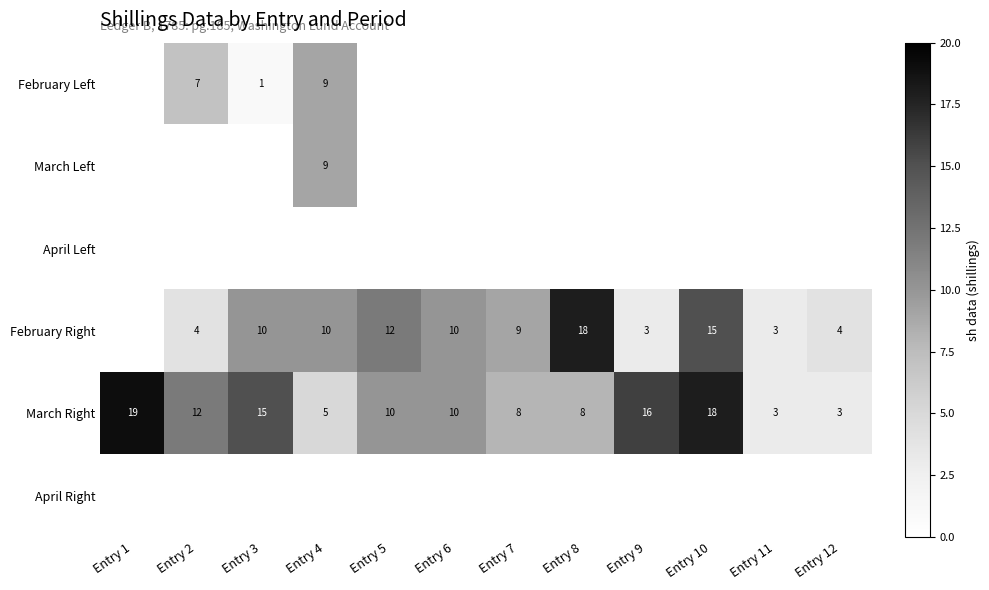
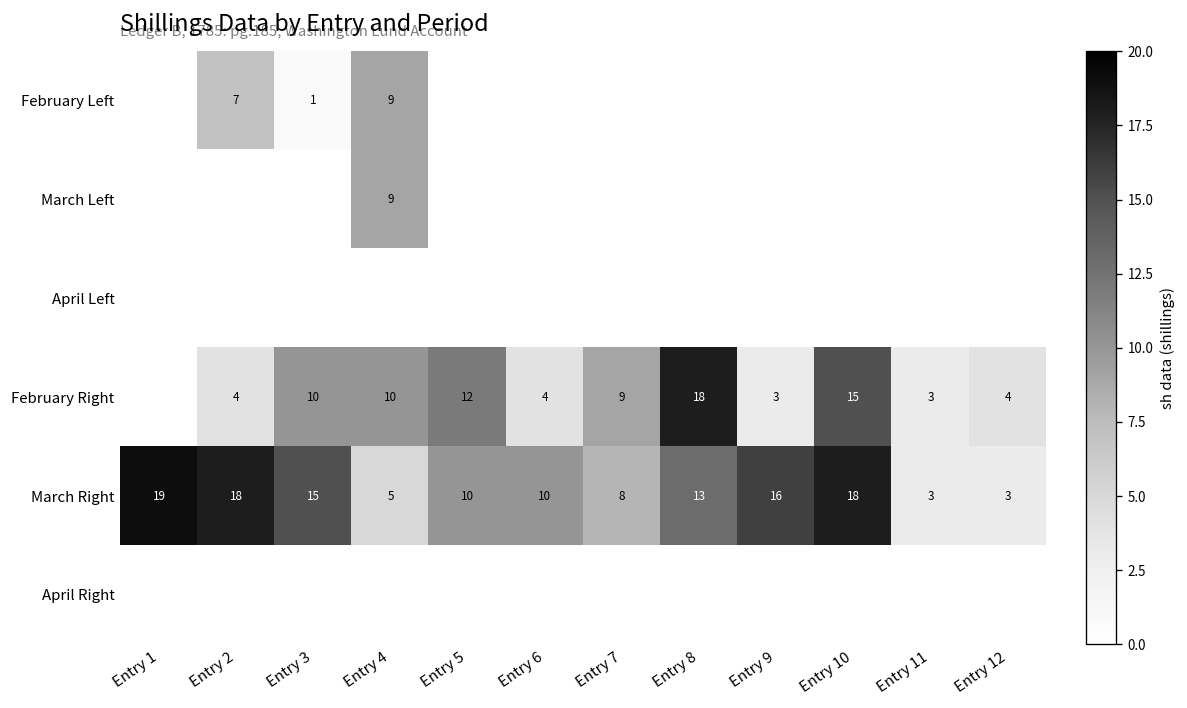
February Right, Entry 6: 10 -> 4
March Right, Entry 2: 12 -> 18
March Right, Entry 8: 8 -> 13
